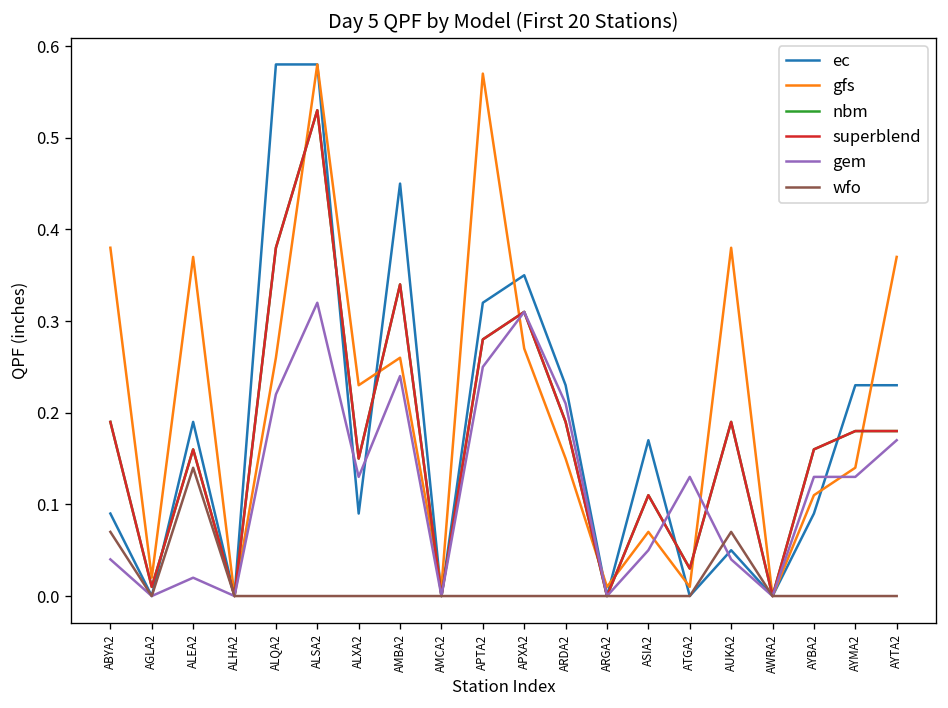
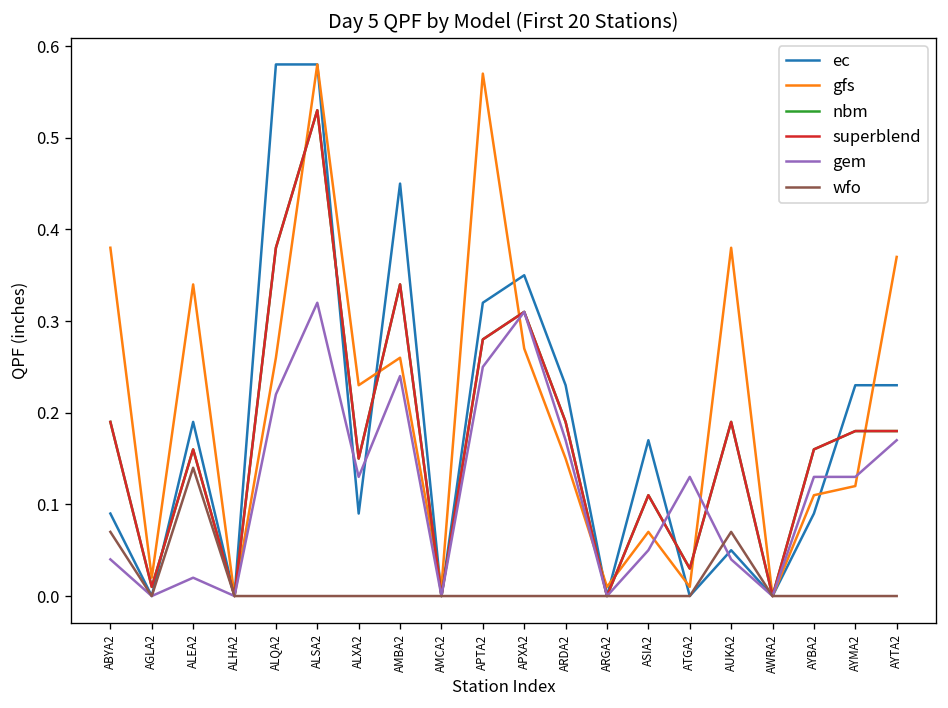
gfs, ALEA2: 0.37 -> 0.34
gem, ARDA2: 0.21 -> 0.17
gfs, AYMA2: 0.14 -> 0.12
